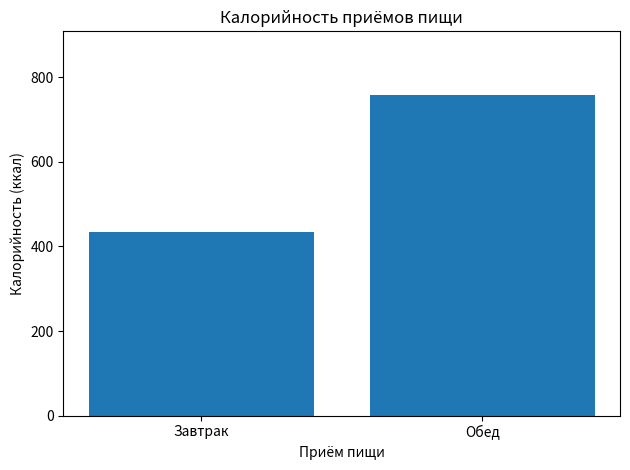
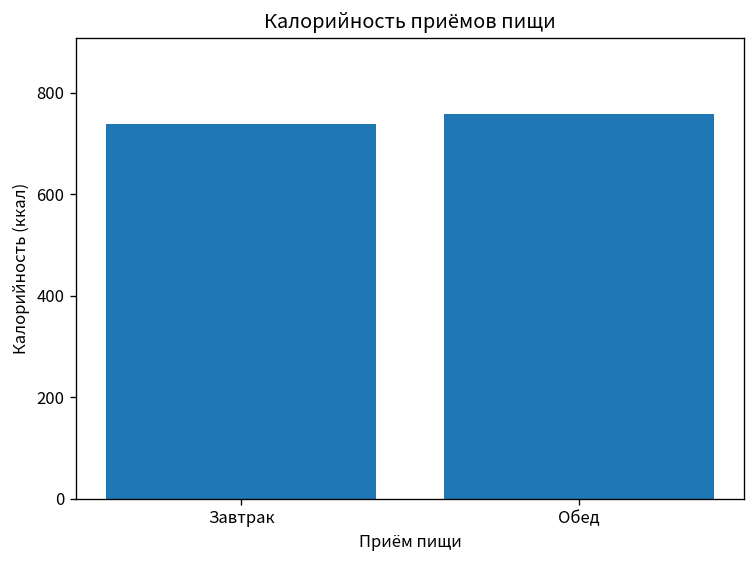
Завтрак: 430 -> 740
